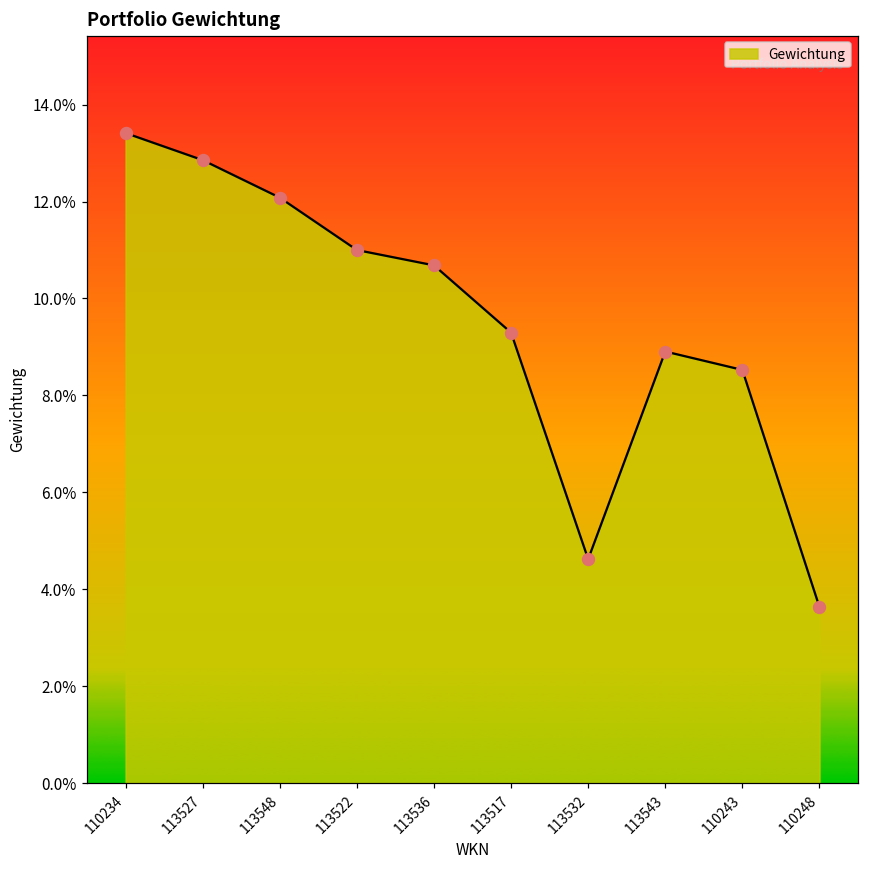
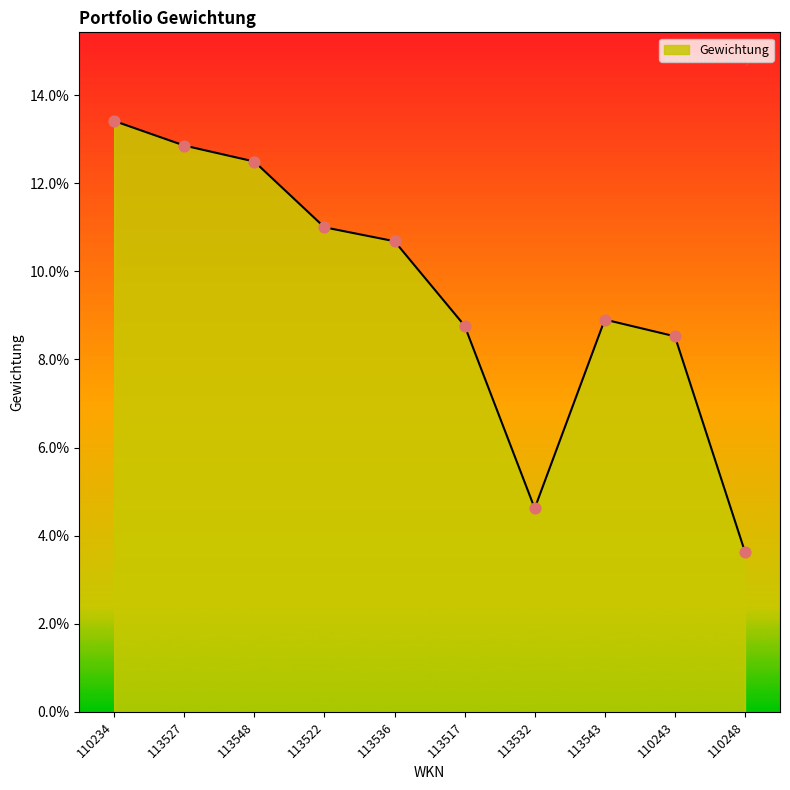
113548: 12.1% -> 12.5%
113517: 9.3% -> 8.8%
